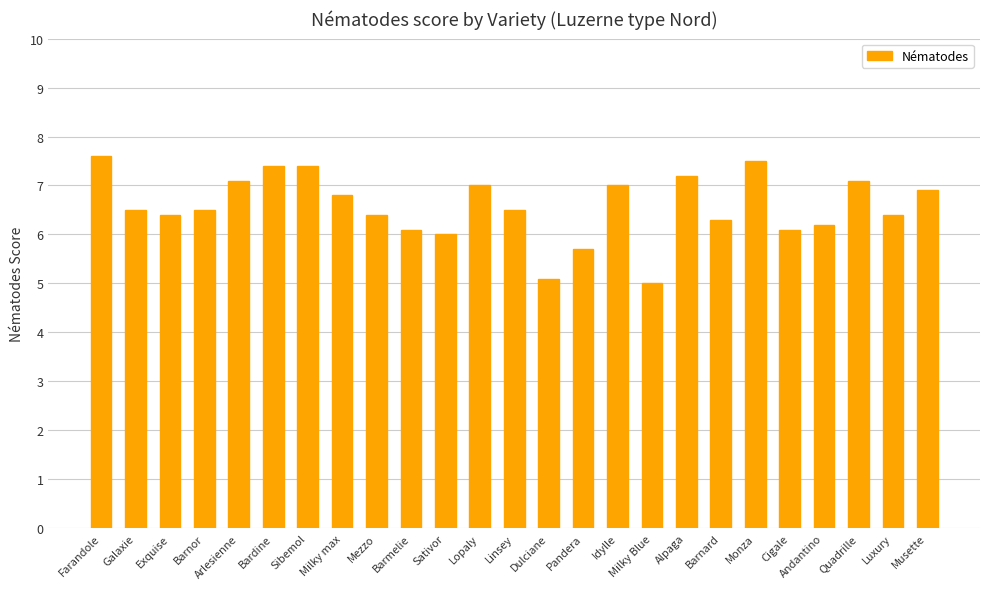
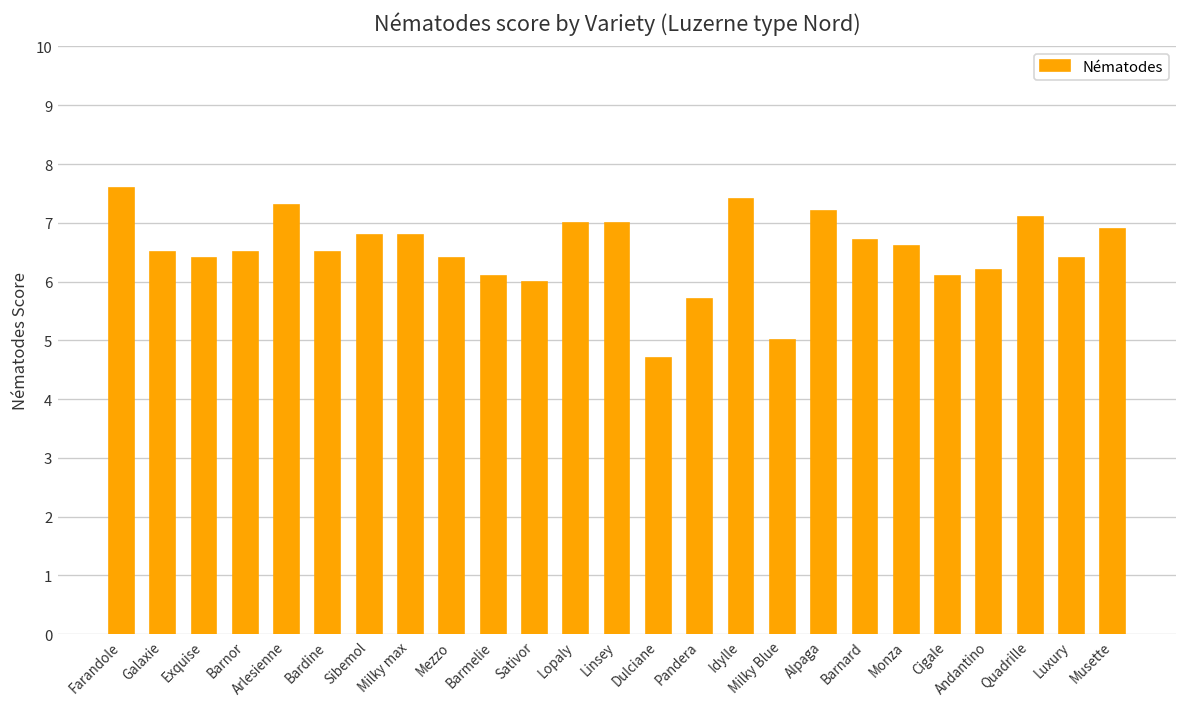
Arlesienne: 7.1 -> 7.3
Bardine: 7.4 -> 6.5
Sibemol: 7.4 -> 6.8
Linsey: 6.5 -> 7.0
Dulciane: 5.1 -> 4.7
Idylle: 7.0 -> 7.4
Barnard: 6.3 -> 6.7
Monza: 7.5 -> 6.6
